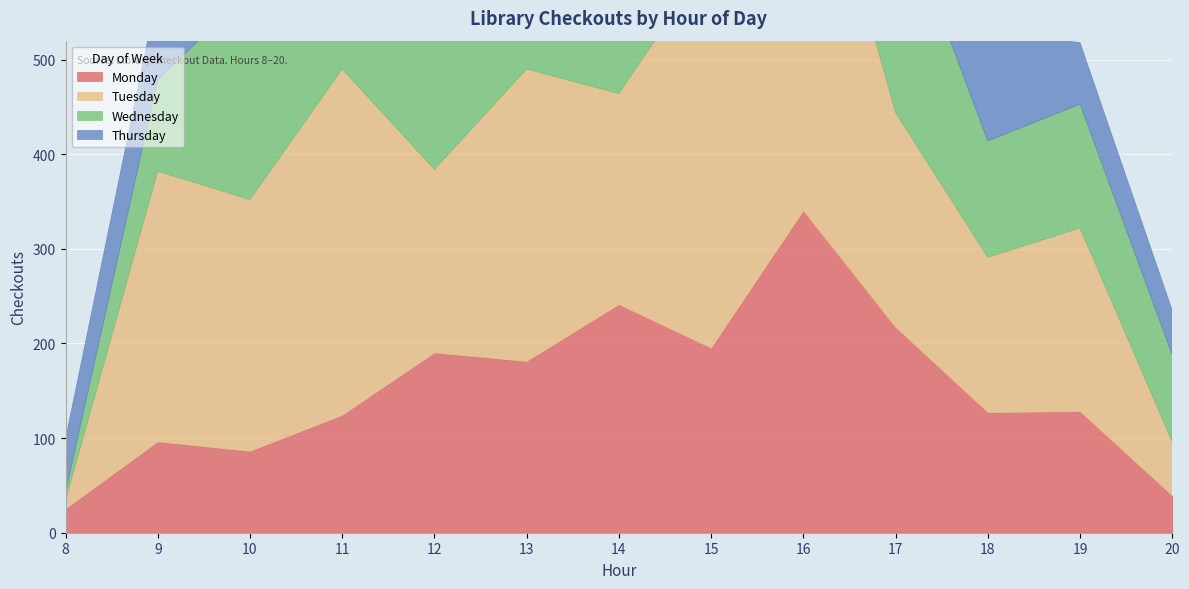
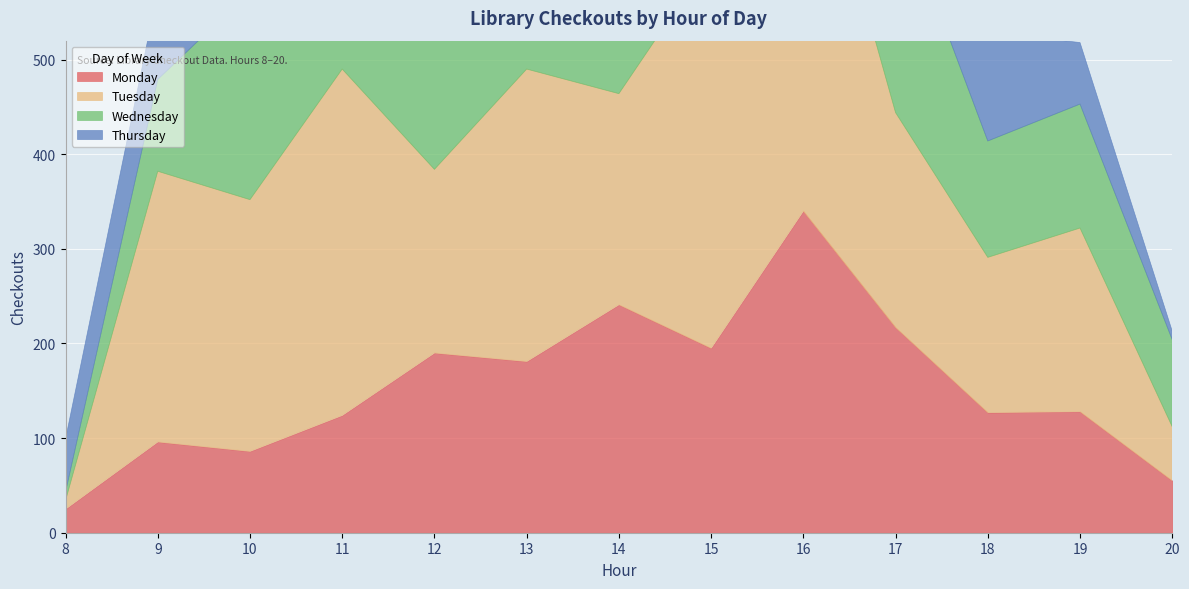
Monday, 20: 40 -> 60
Thursday, 20: 50 -> 10
